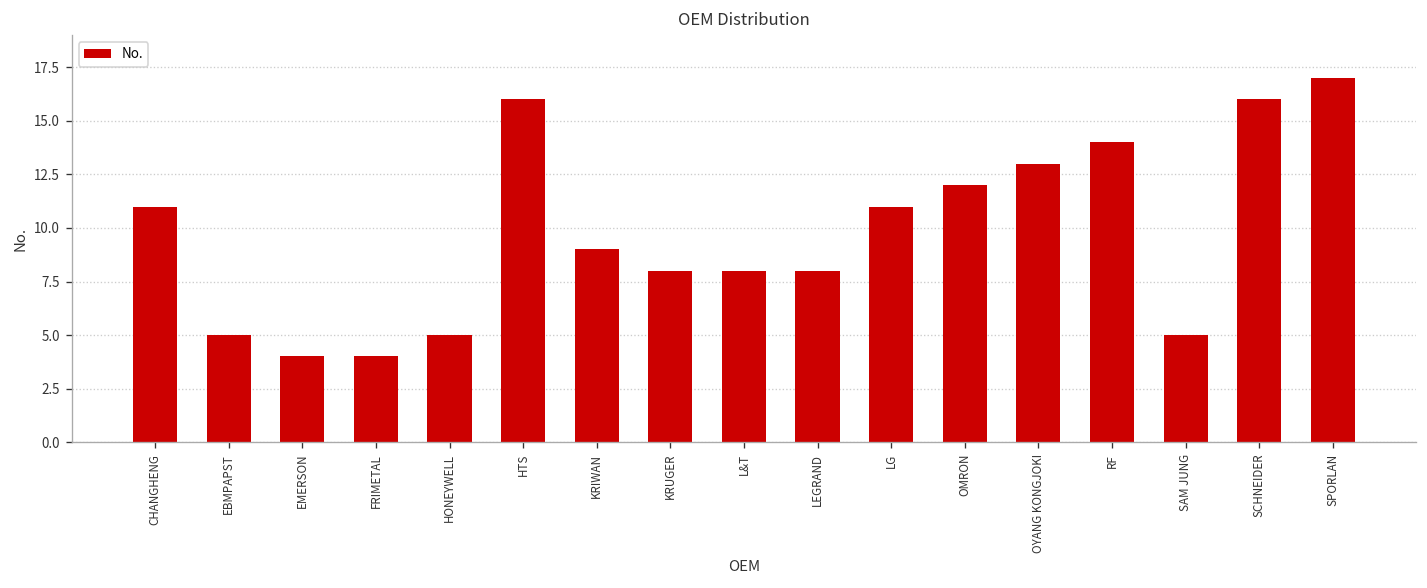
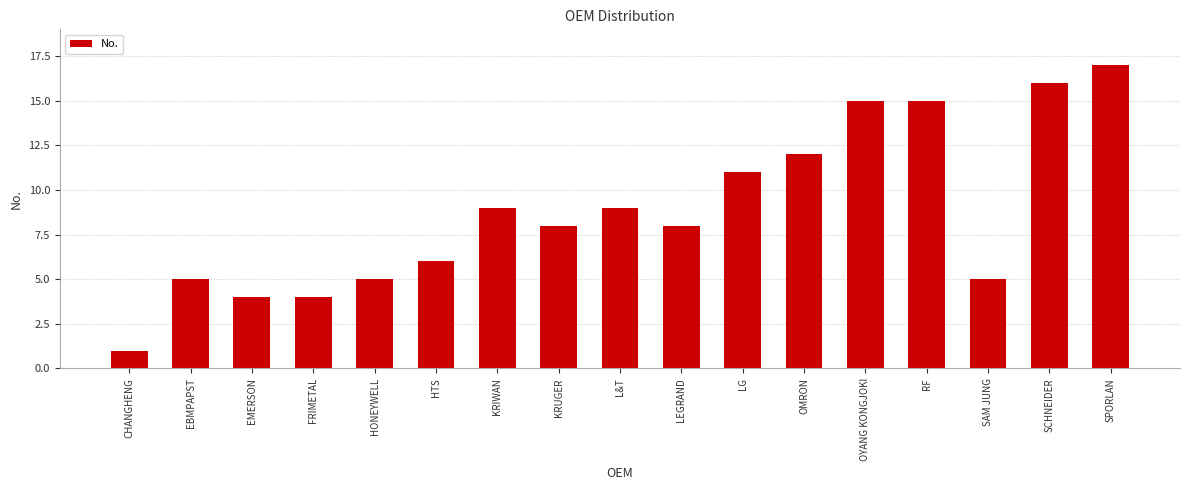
CHANGHENG: 11 -> 1
HTS: 16 -> 6
L&T: 8 -> 9
OYANG KONGJOKI: 13 -> 15
RF: 14 -> 15
